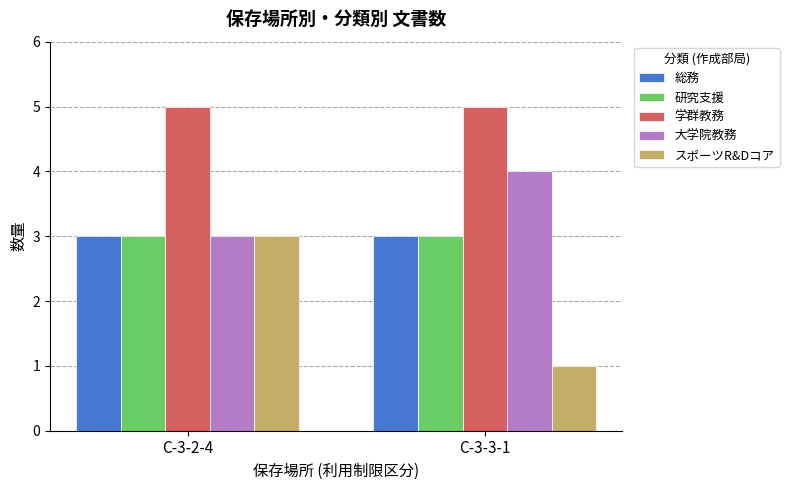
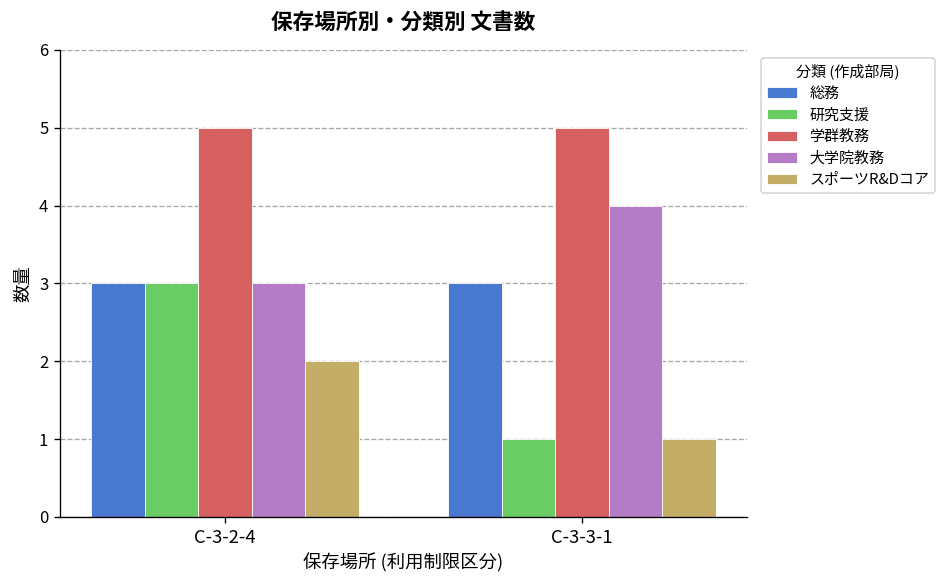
スポーツR&Dコア, C-3-2-4: 3 -> 2
研究支援, C-3-3-1: 3 -> 1
